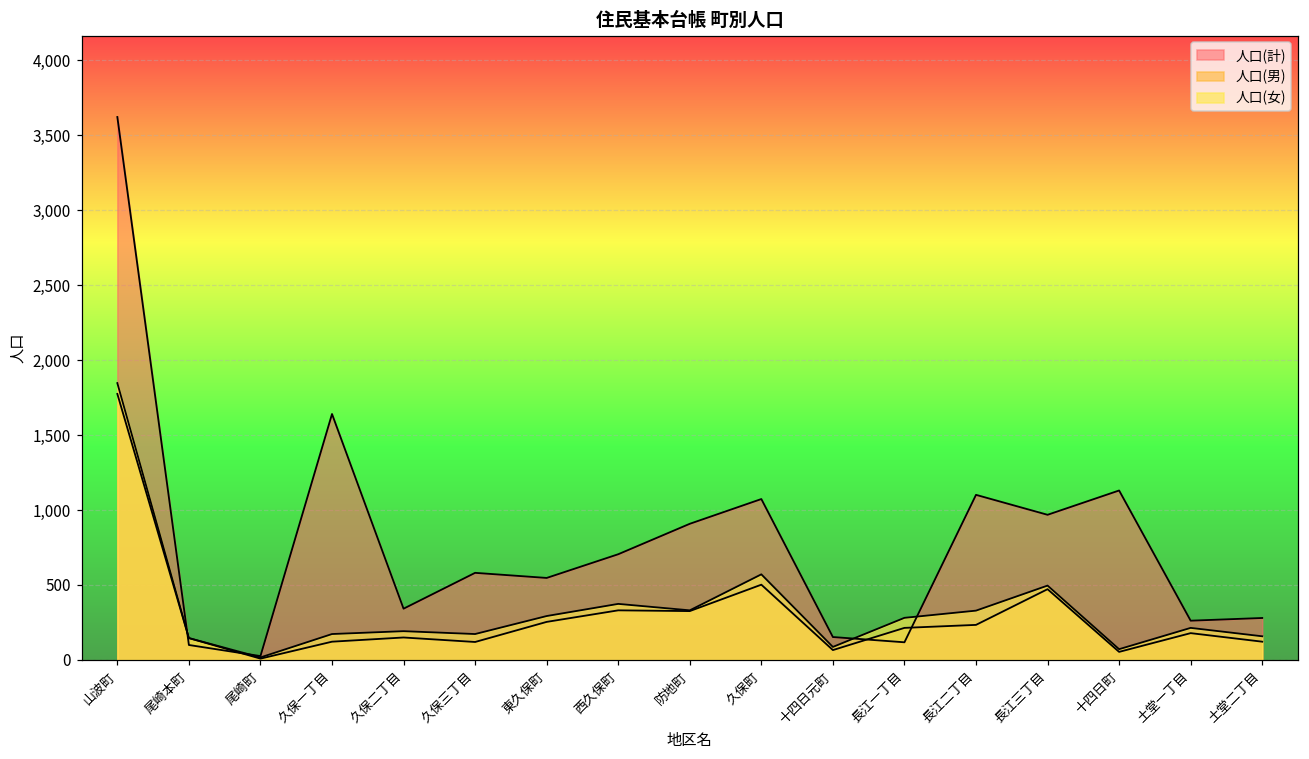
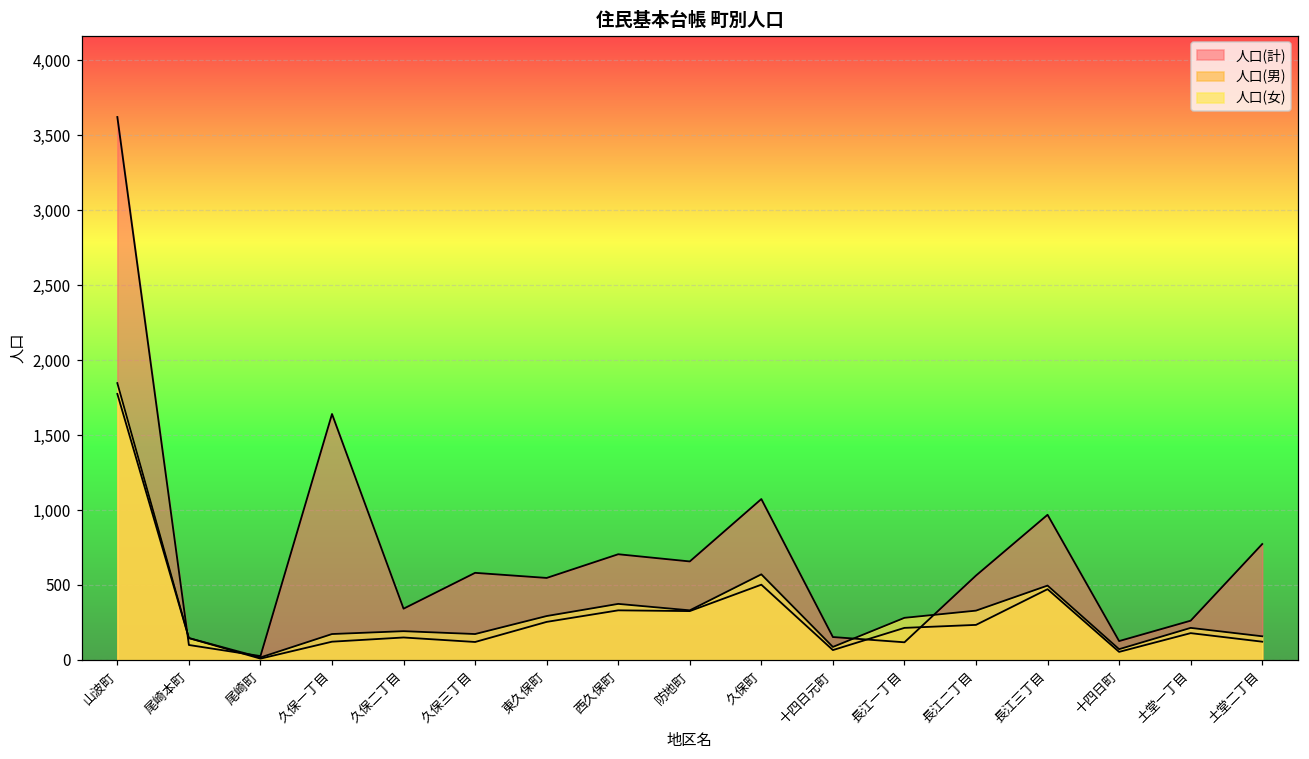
人口(計), 防地町: 910 -> 660
人口(計), 長江二丁目: 1,100 -> 560
人口(計), 十四日町: 1,130 -> 130
人口(計), 土堂二丁目: 280 -> 770
